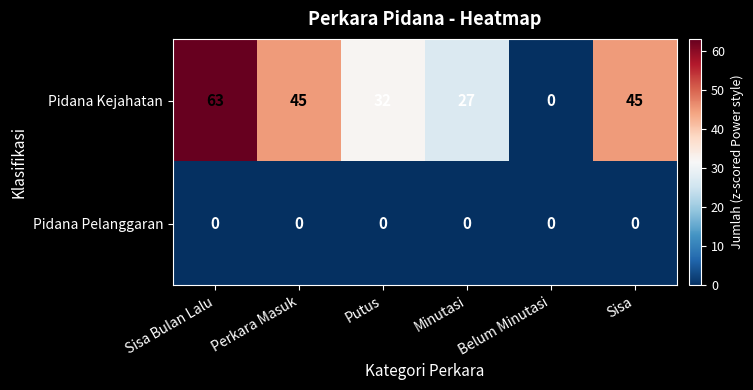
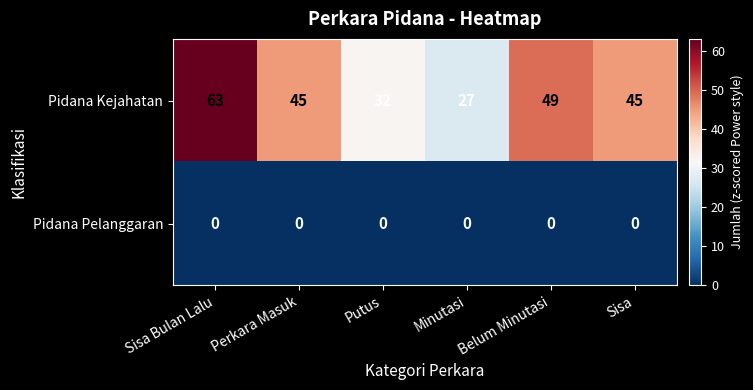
Pidana Kejahatan, Belum Minutasi: 0 -> 49
